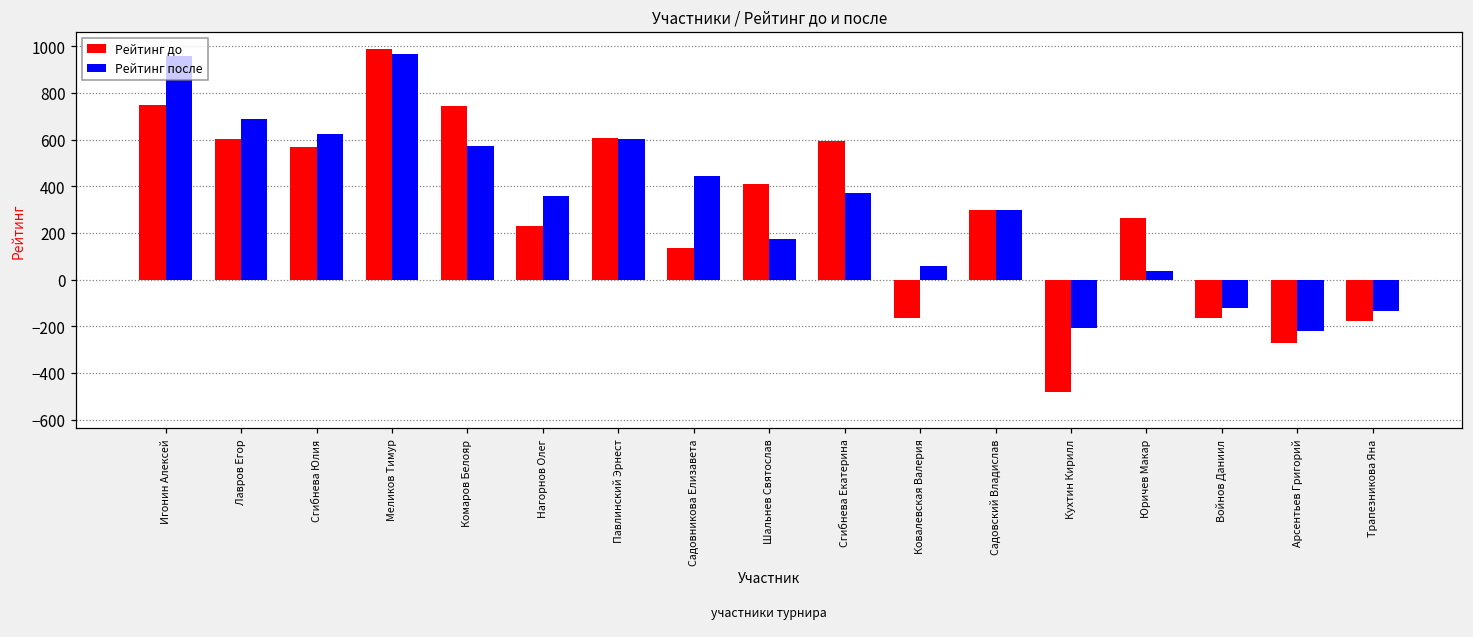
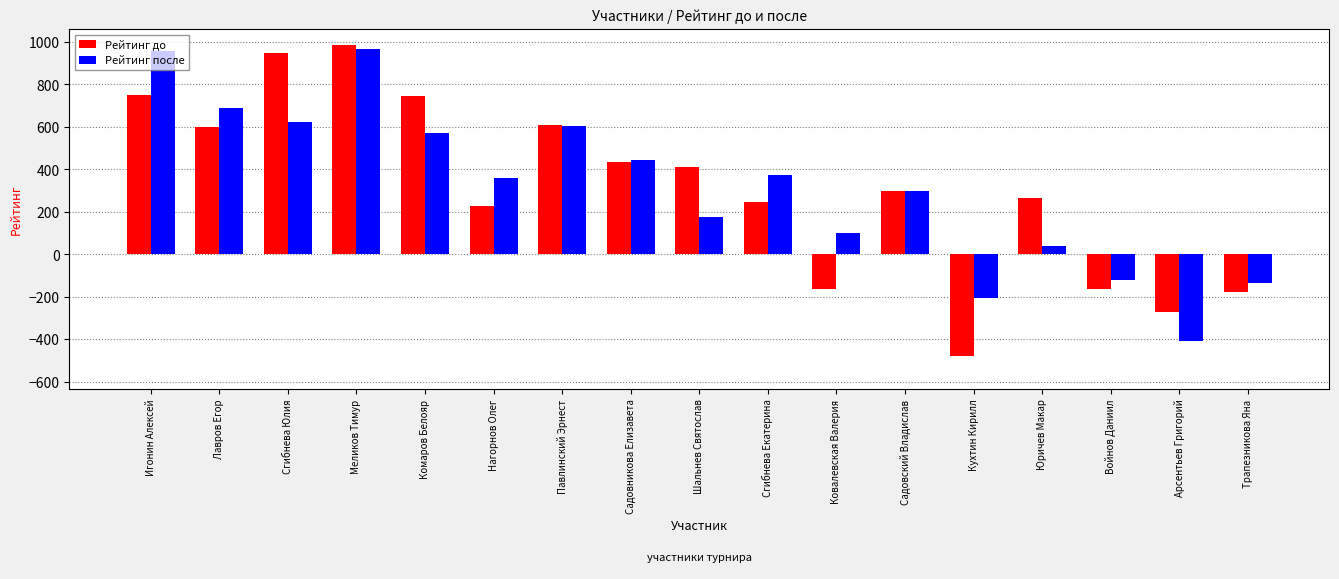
Рейтинг до, Сгибнева Юлия: 570 -> 950
Рейтинг до, Садовникова Елизавета: 140 -> 440
Рейтинг до, Сгибнева Екатерина: 600 -> 250
Рейтинг после, Ковалевская Валерия: 60 -> 100
Рейтинг после, Арсентьев Григорий: -220 -> -410
